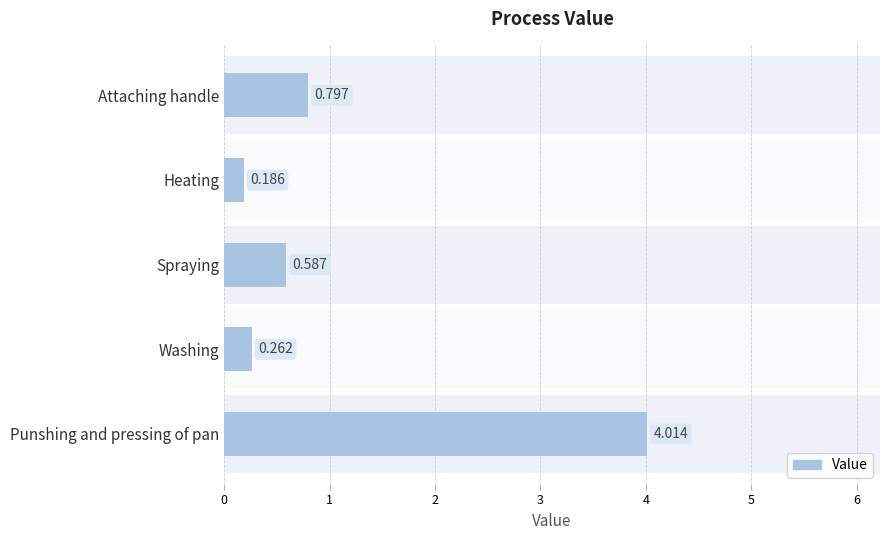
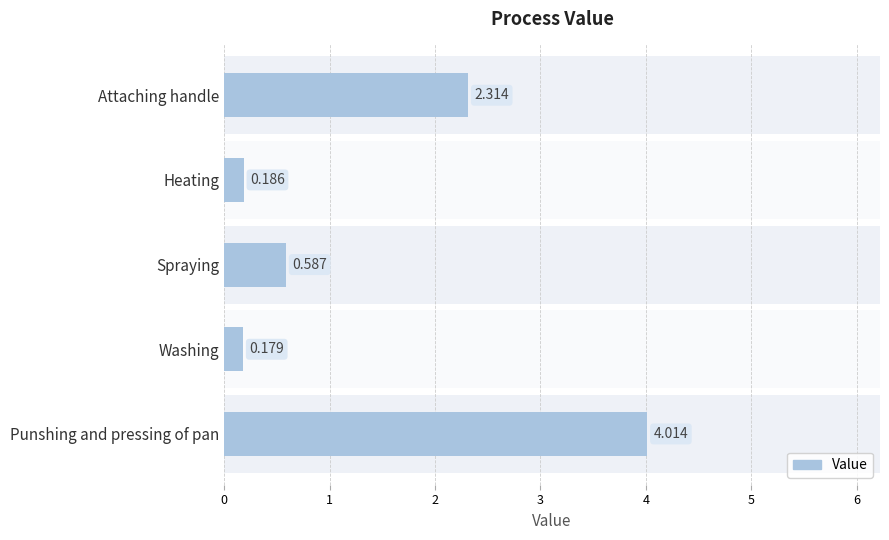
Value, Attaching handle: 0.797 -> 2.314
Value, Washing: 0.262 -> 0.179
